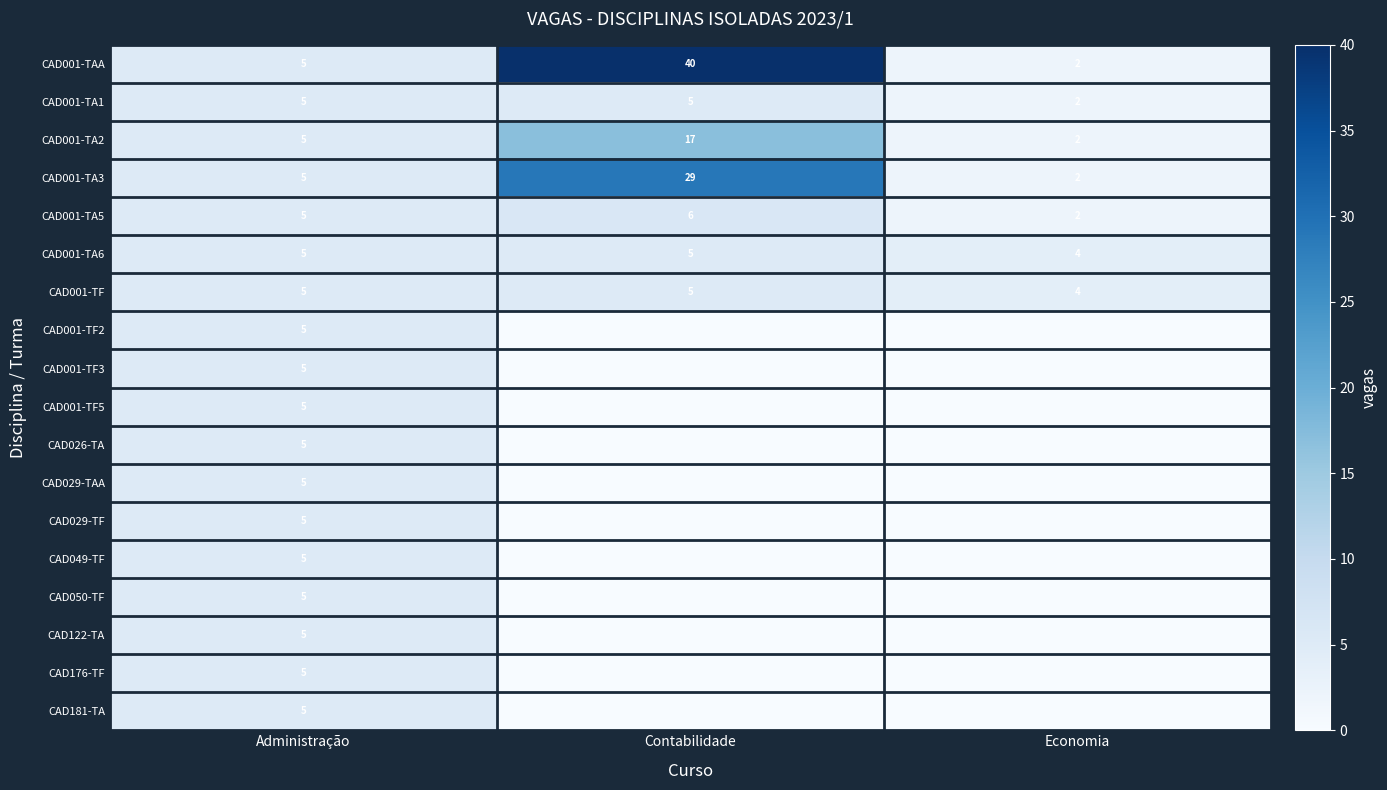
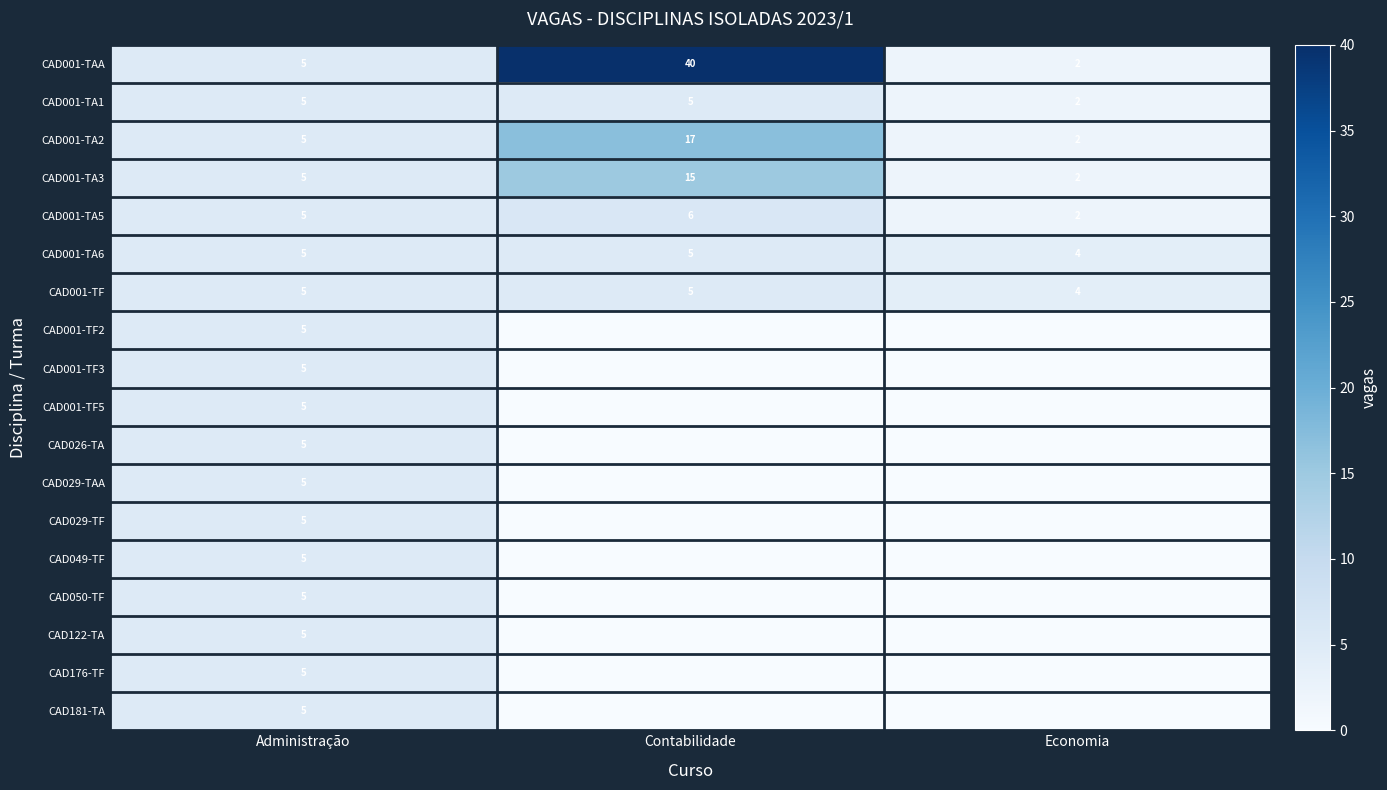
CAD001-TA3, Contabilidade: 29 -> 15
